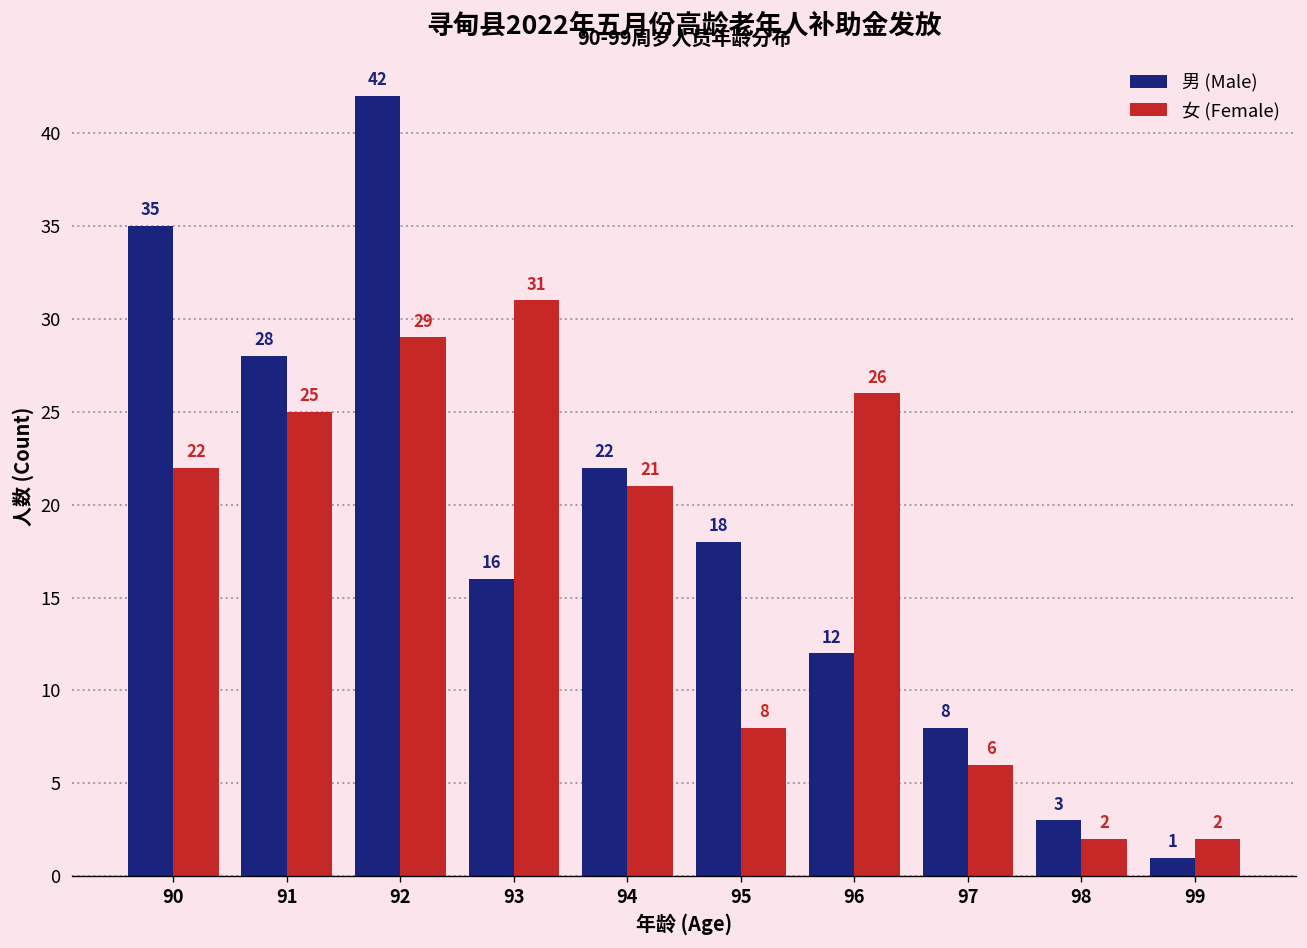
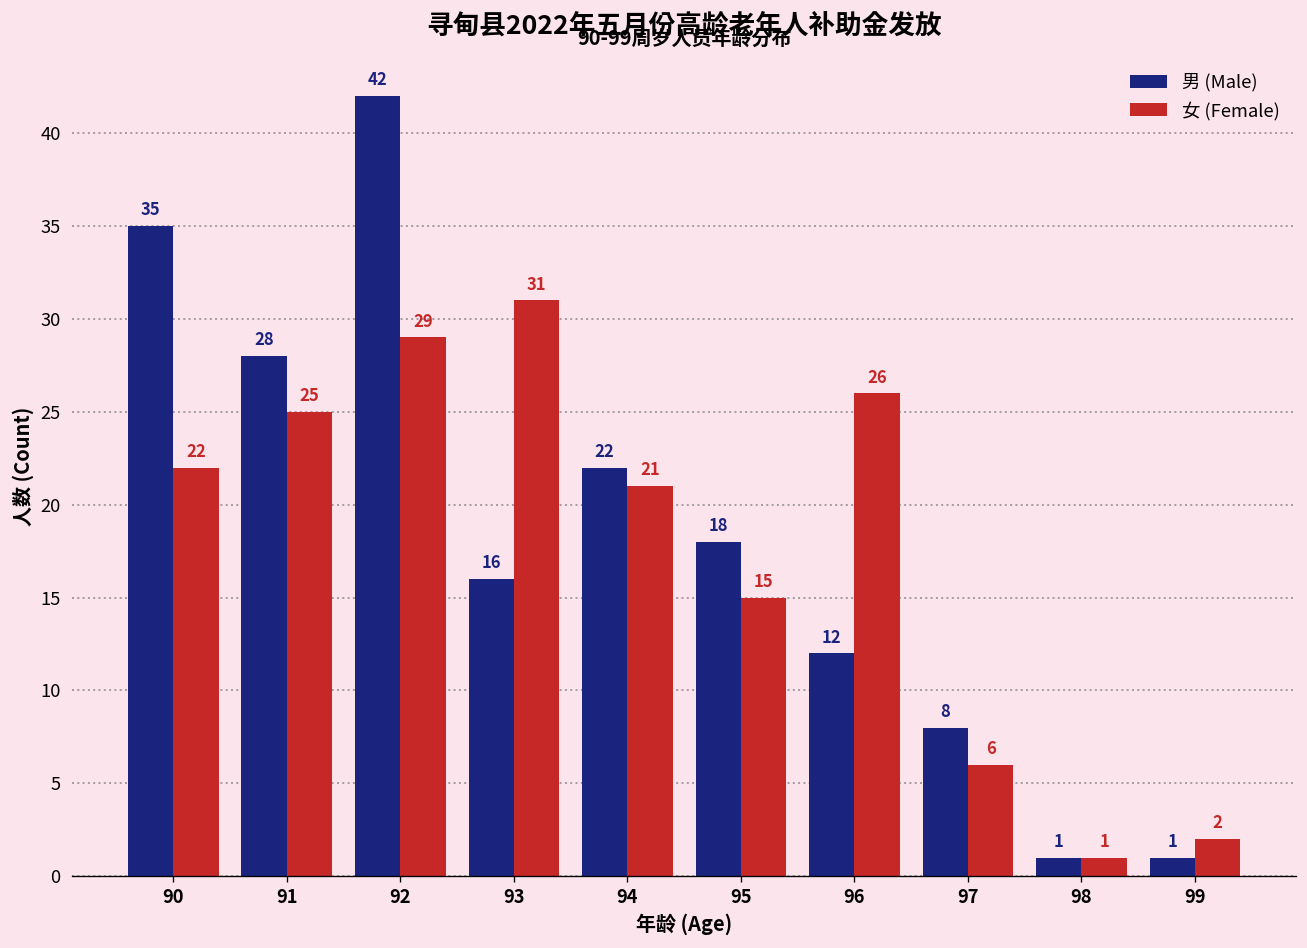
女 (Female), 95: 8 -> 15
男 (Male), 98: 3 -> 1
女 (Female), 98: 2 -> 1
